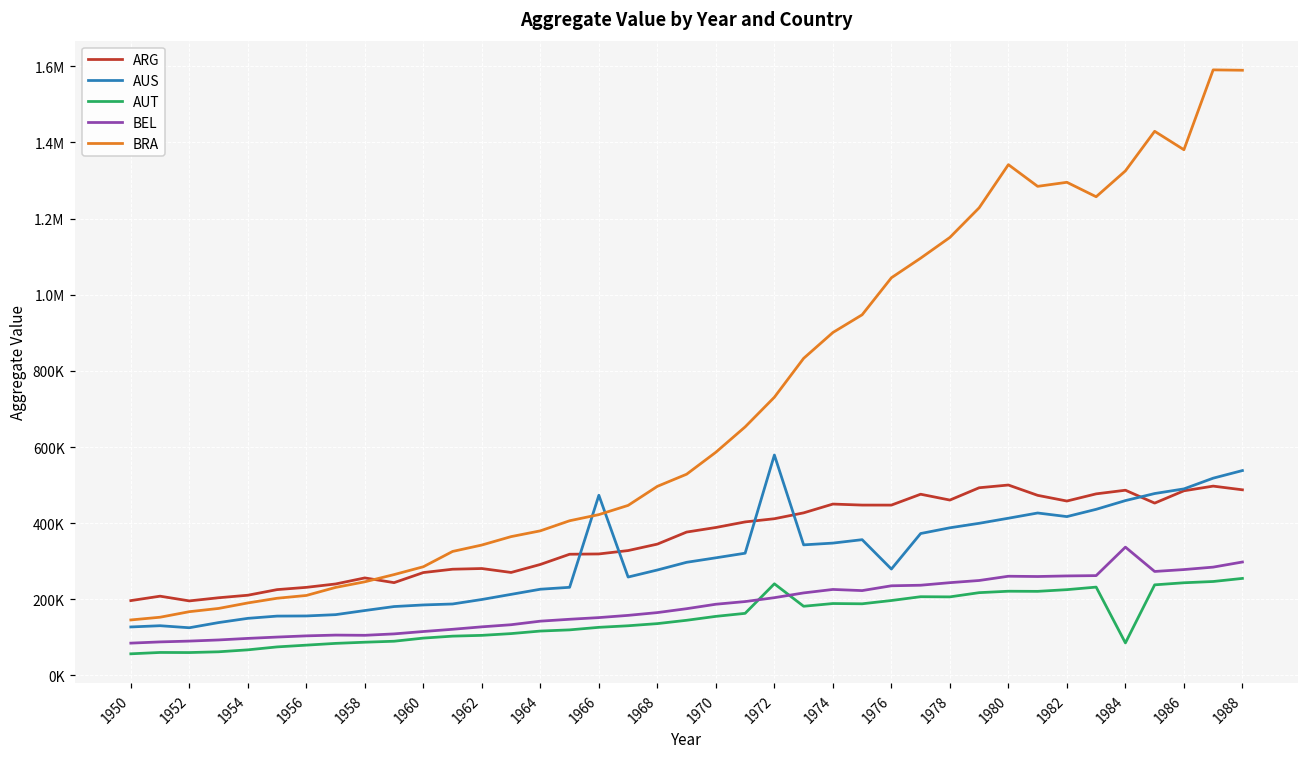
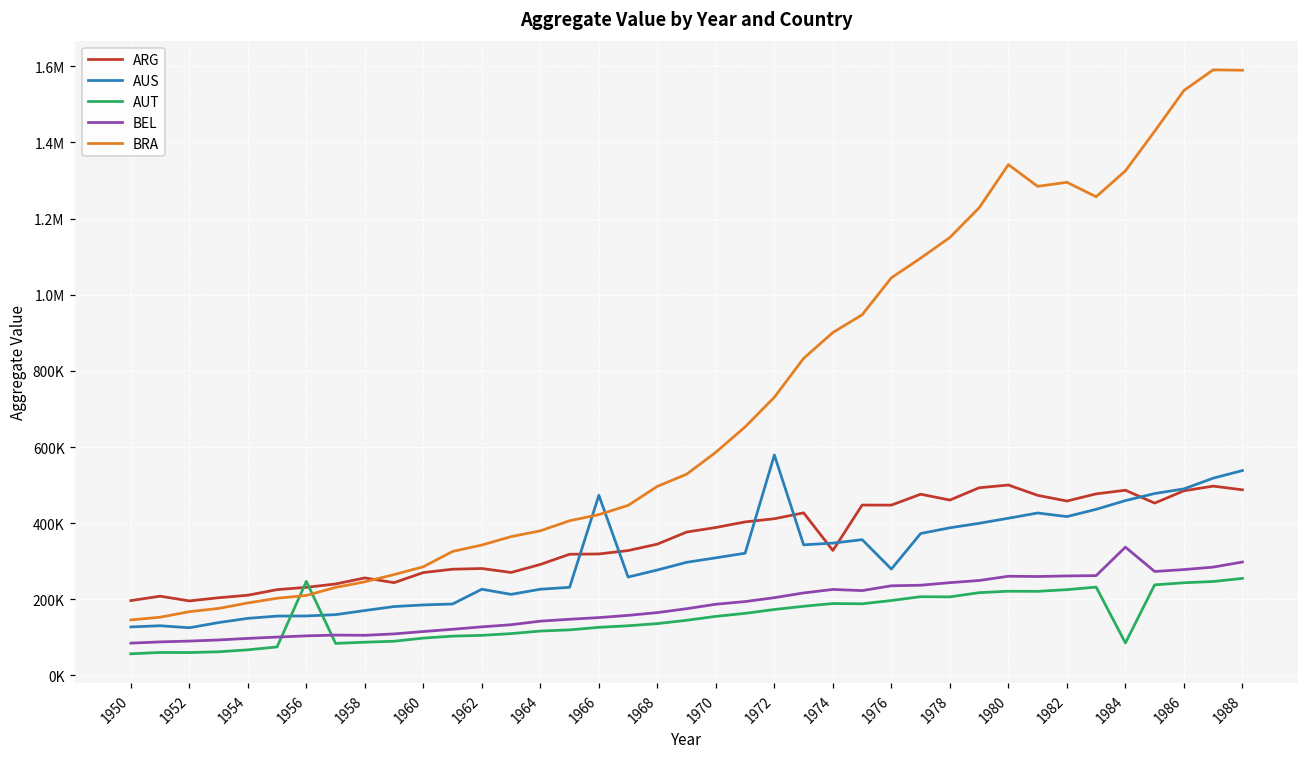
AUT, 1956: 80000 -> 250000
AUS, 1962: 200000 -> 230000
AUT, 1972: 240000 -> 170000
ARG, 1974: 450000 -> 330000
BRA, 1986: 1380000 -> 1540000
